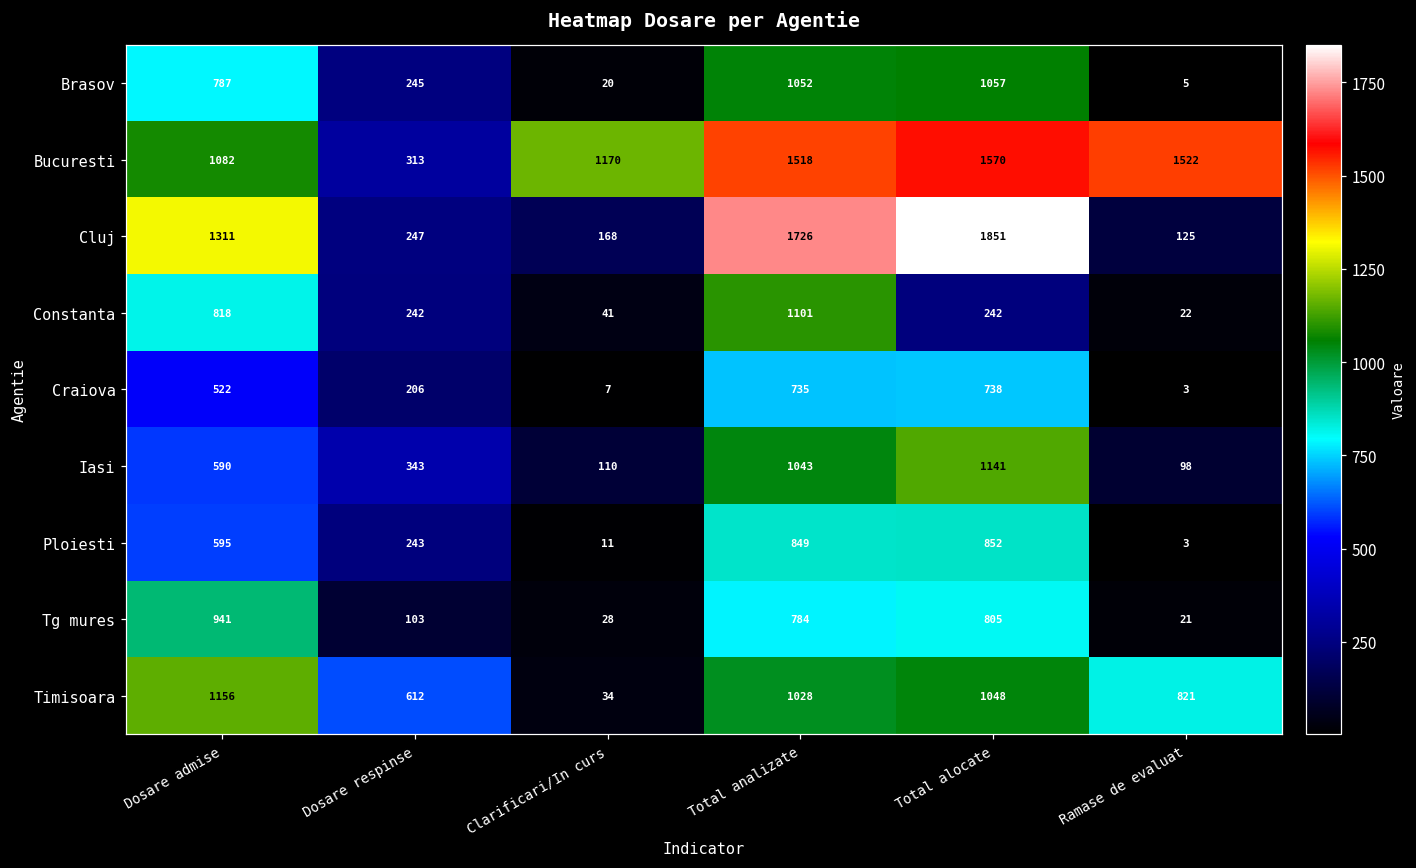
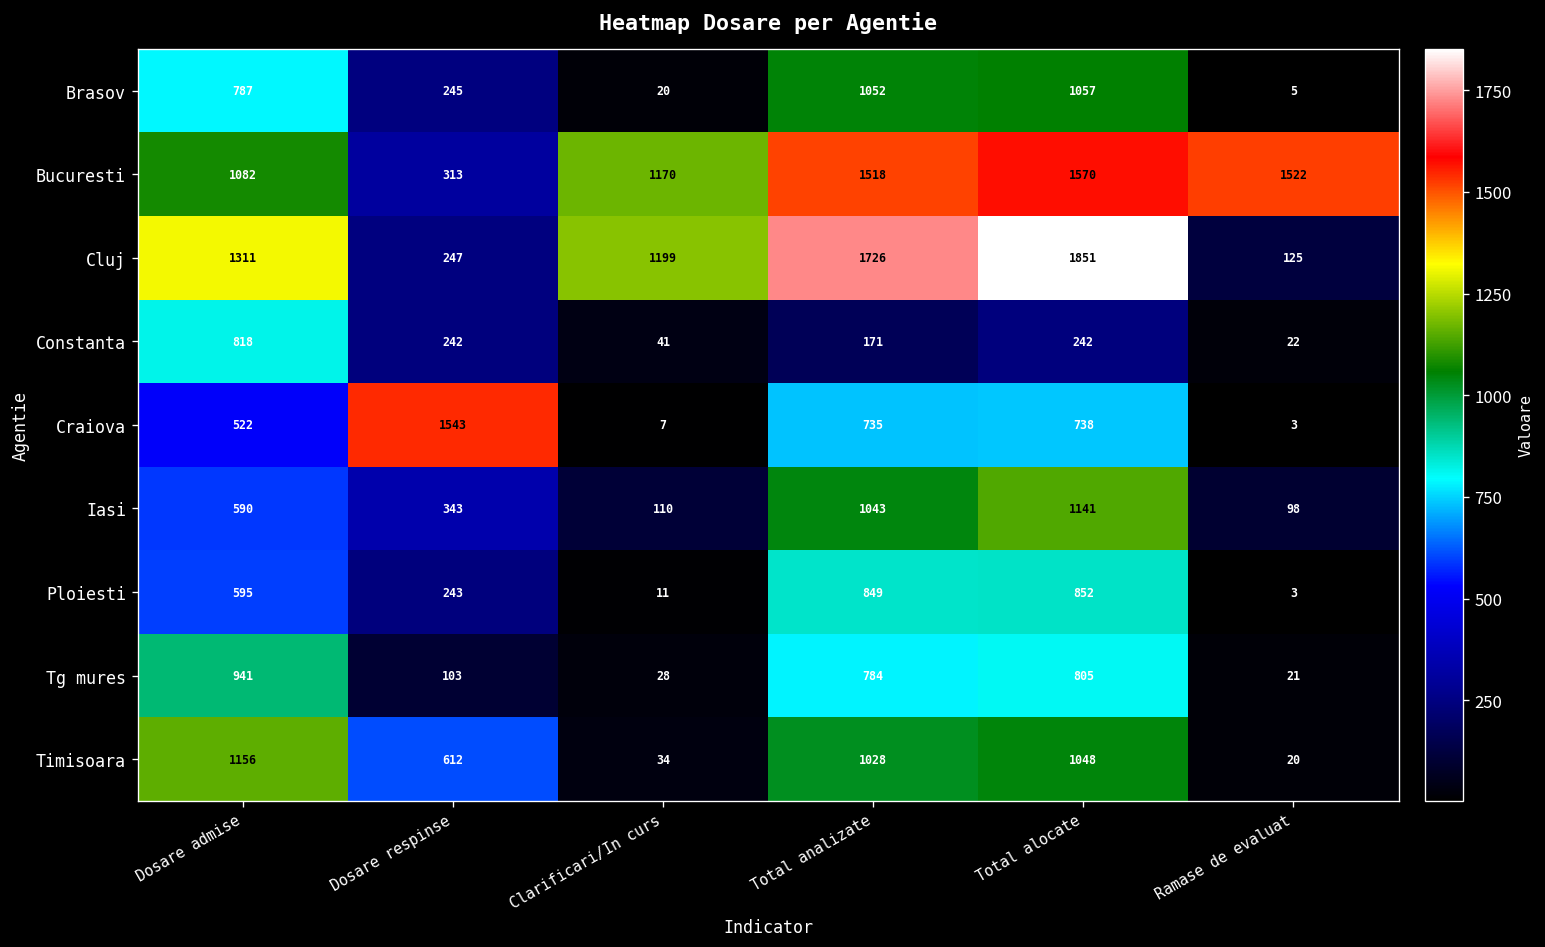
Cluj, Clarificari/In curs: 168 -> 1199
Constanta, Total analizate: 1101 -> 171
Craiova, Dosare respinse: 206 -> 1543
Timisoara, Ramase de evaluat: 821 -> 20
